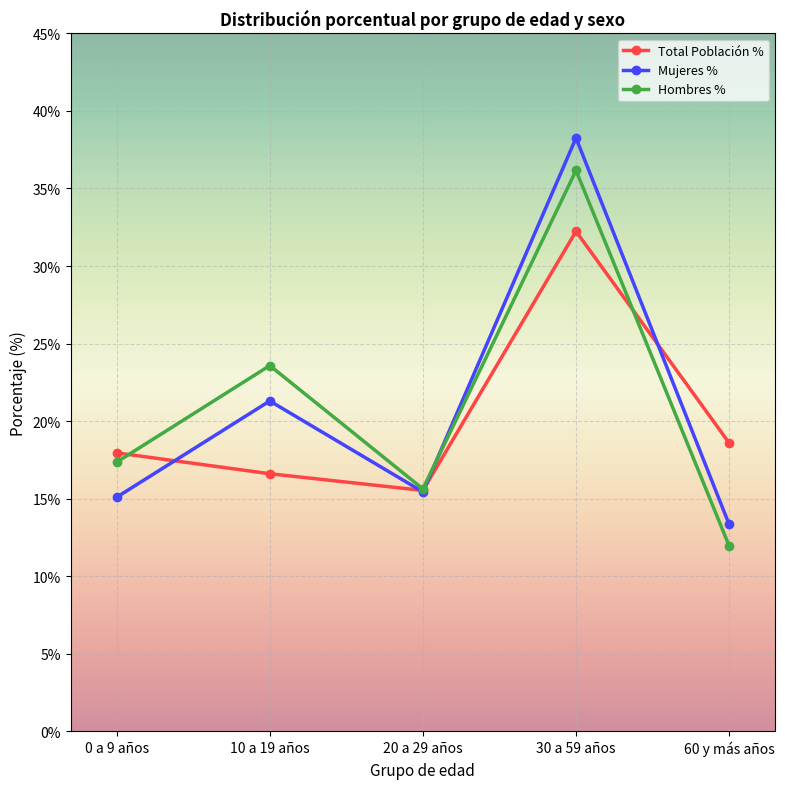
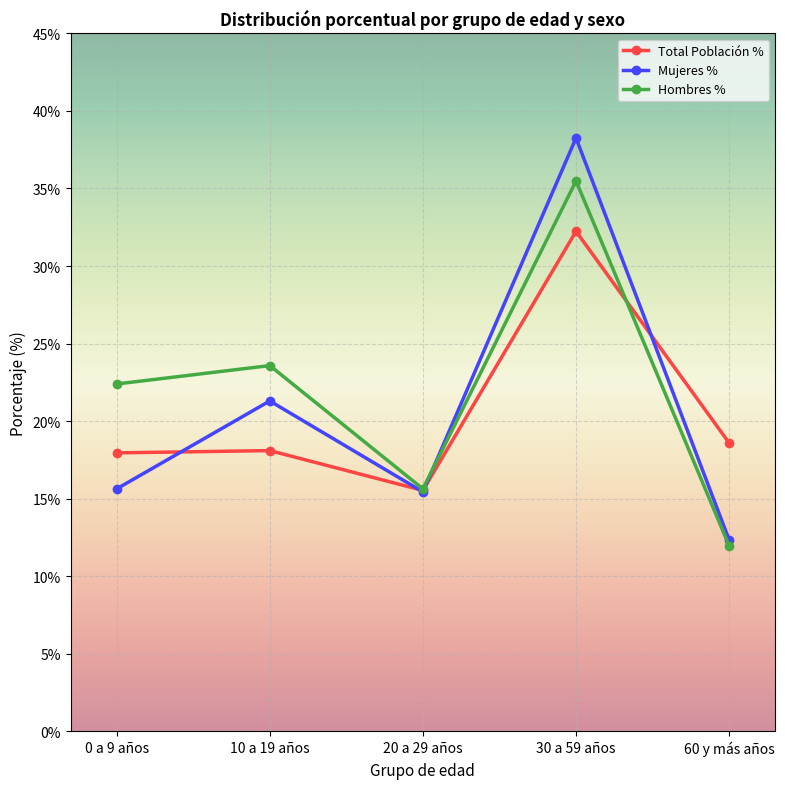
Mujeres %, 0 a 9 años: 15.1% -> 15.6%
Hombres %, 0 a 9 años: 17.4% -> 22.4%
Total Población %, 10 a 19 años: 16.6% -> 18.1%
Hombres %, 30 a 59 años: 36.2% -> 35.5%
Mujeres %, 60 y más años: 13.3% -> 12.3%
